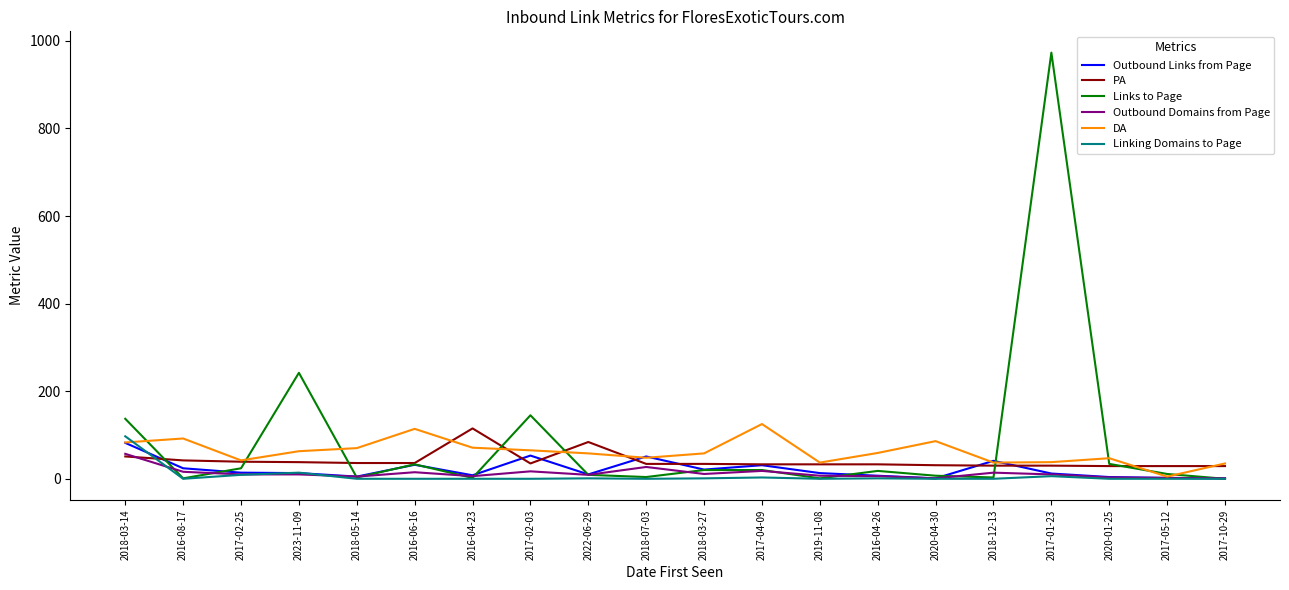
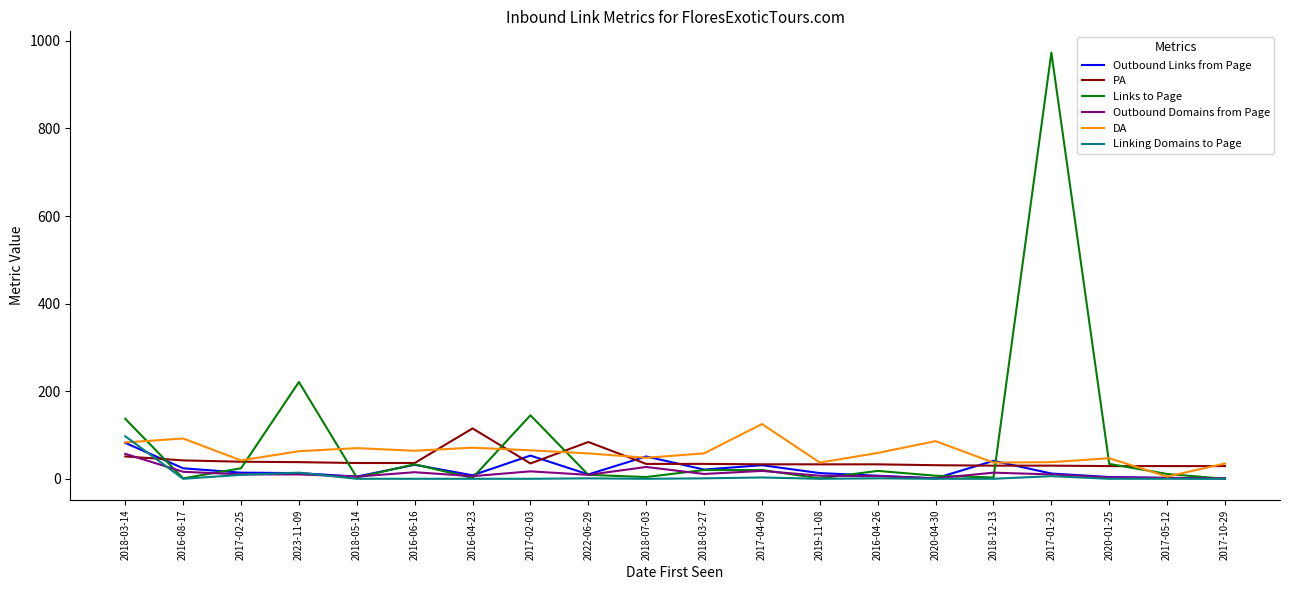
Links to Page, 2023-11-09: 240 -> 220
DA, 2016-06-16: 110 -> 60
